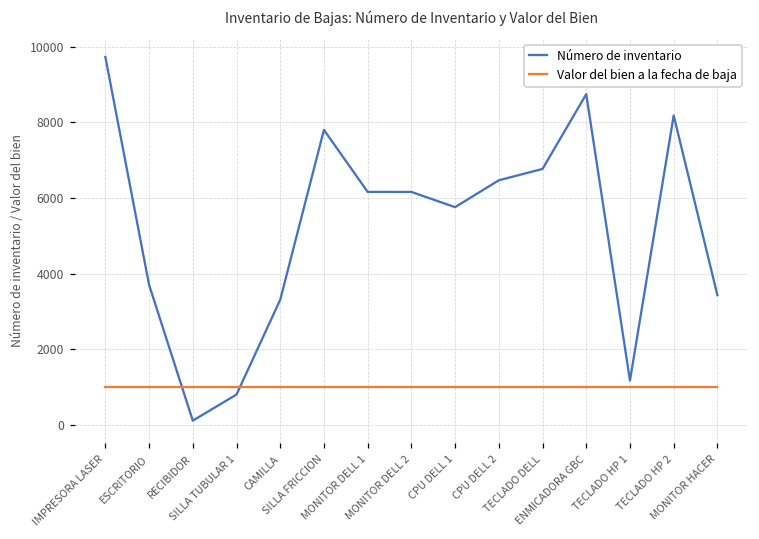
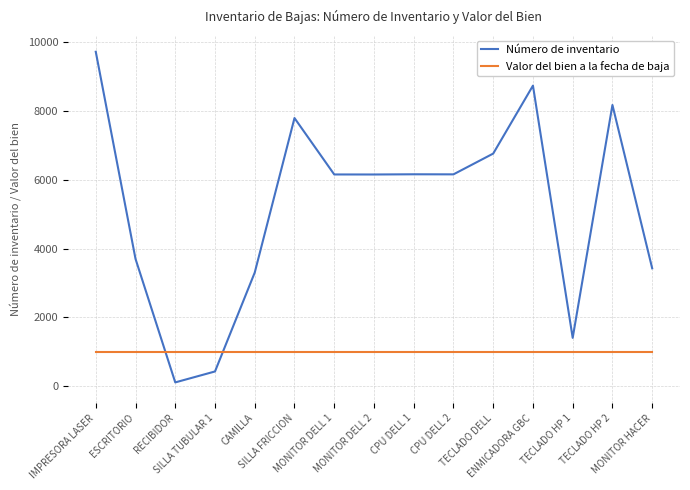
Número de inventario, SILLA TUBULAR 1: 800 -> 400
Número de inventario, CPU DELL 1: 5800 -> 6200
Número de inventario, CPU DELL 2: 6500 -> 6200
Número de inventario, TECLADO HP 1: 1200 -> 1400
